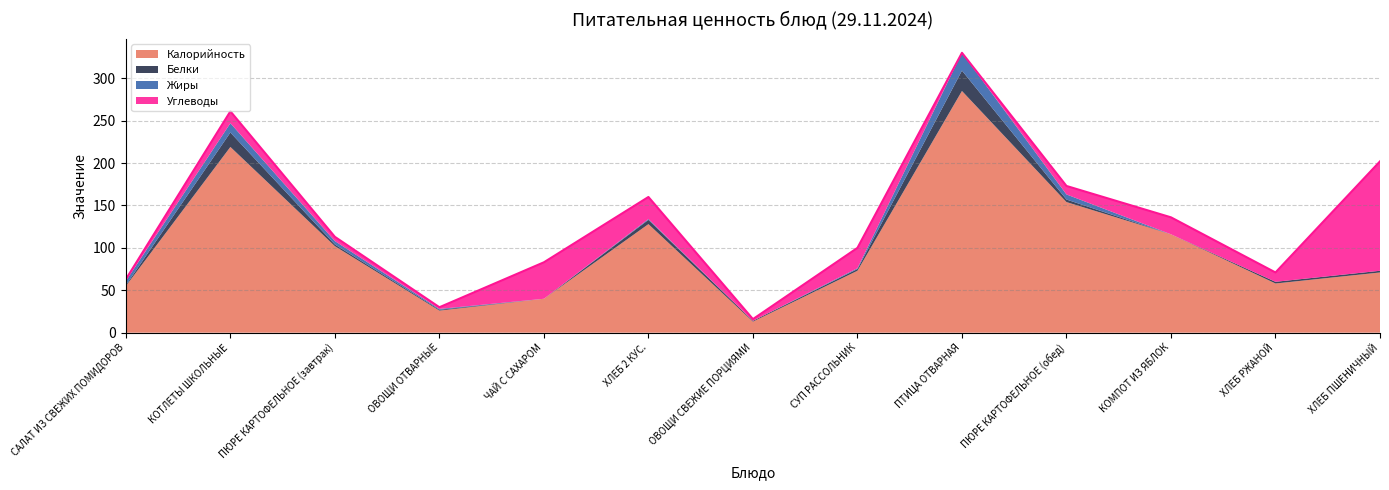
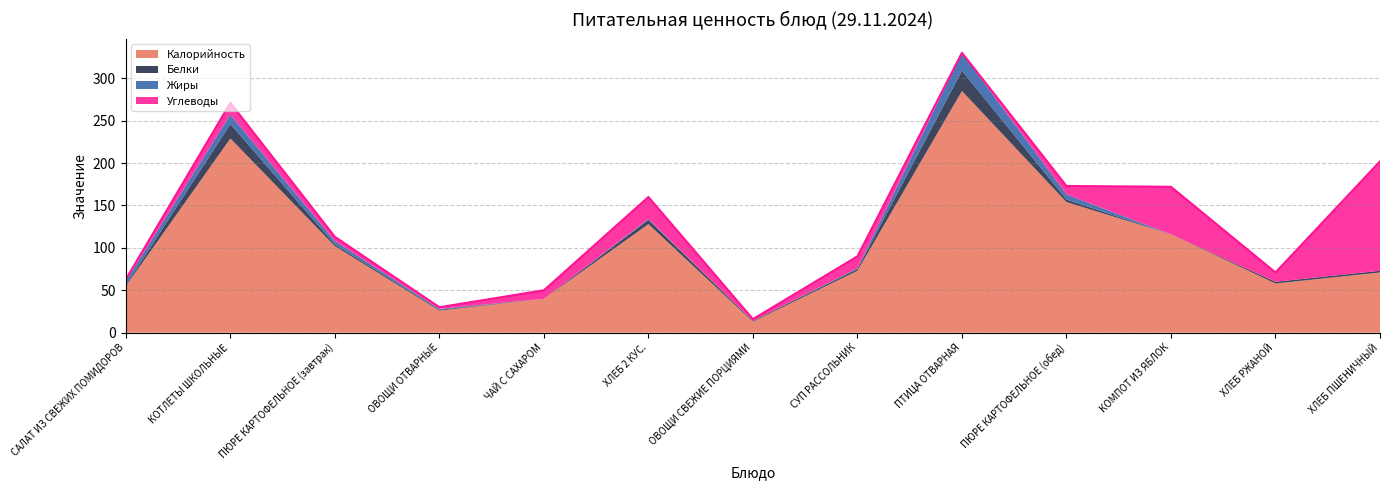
Калорийность, КОТЛЕТЫ ШКОЛЬНЫЕ: 220 -> 230
Углеводы, ЧАЙ С САХАРОМ: 40 -> 10
Углеводы, СУП РАССОЛЬНИК: 20 -> 10
Углеводы, КОМПОТ ИЗ ЯБЛОК: 20 -> 60
